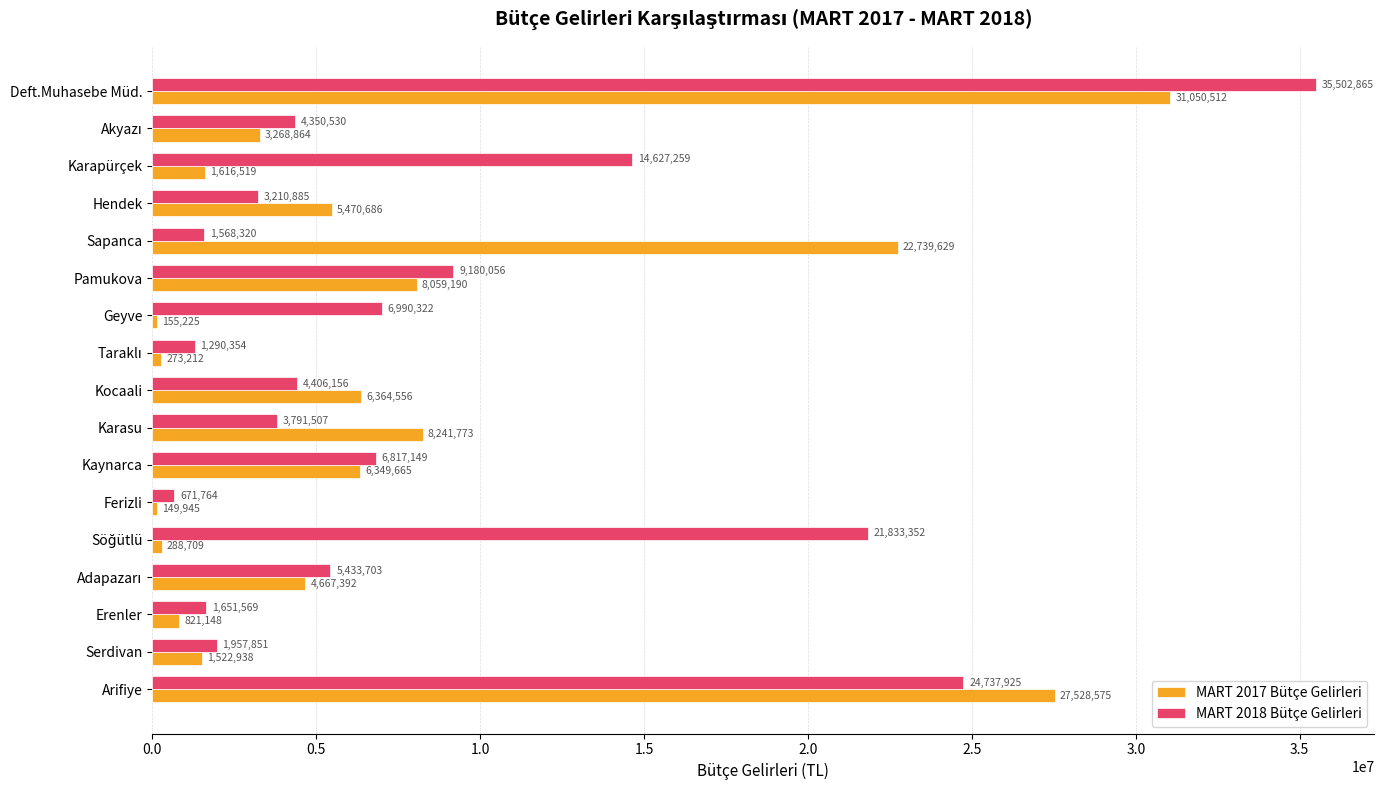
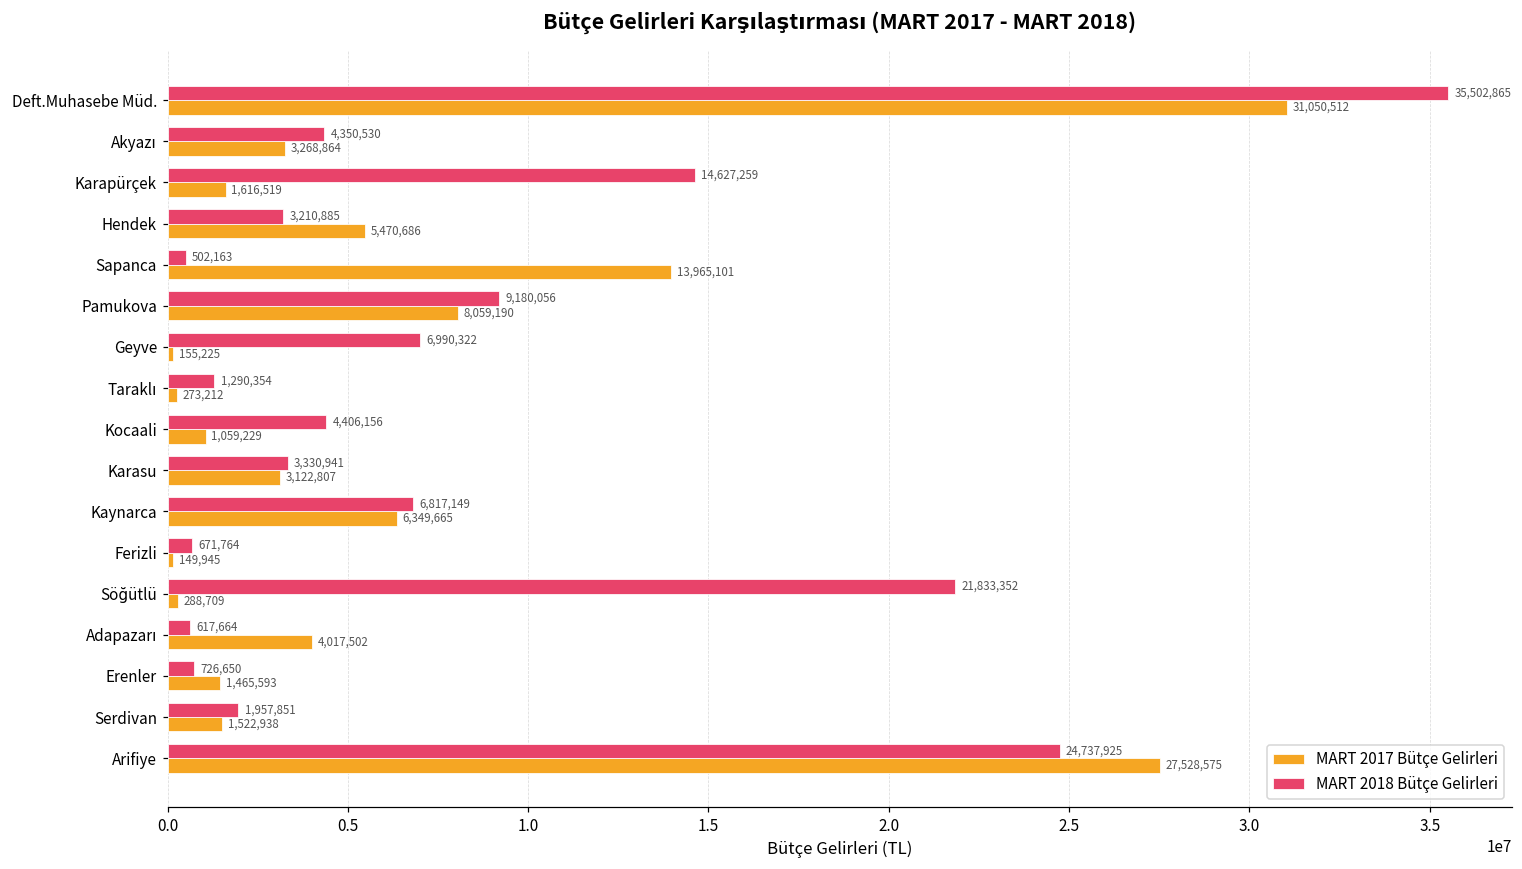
MART 2018 Bütçe Gelirleri, Sapanca: 1,568,320 -> 502,163
MART 2017 Bütçe Gelirleri, Sapanca: 22,739,629 -> 13,965,101
MART 2017 Bütçe Gelirleri, Kocaali: 6,364,556 -> 1,059,229
MART 2018 Bütçe Gelirleri, Karasu: 3,791,507 -> 3,330,941
MART 2017 Bütçe Gelirleri, Karasu: 8,241,773 -> 3,122,807
MART 2018 Bütçe Gelirleri, Adapazarı: 5,433,703 -> 617,664
MART 2017 Bütçe Gelirleri, Adapazarı: 4,667,392 -> 4,017,502
MART 2018 Bütçe Gelirleri, Erenler: 1,651,569 -> 726,650
MART 2017 Bütçe Gelirleri, Erenler: 821,148 -> 1,465,593
